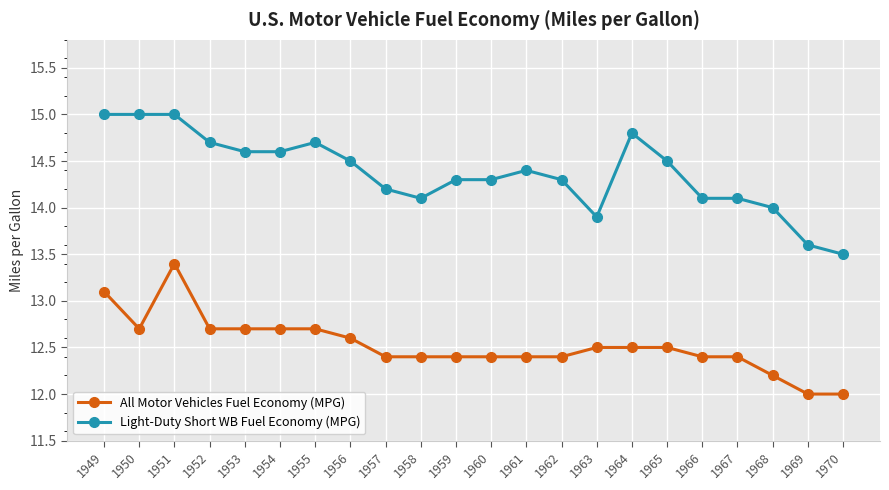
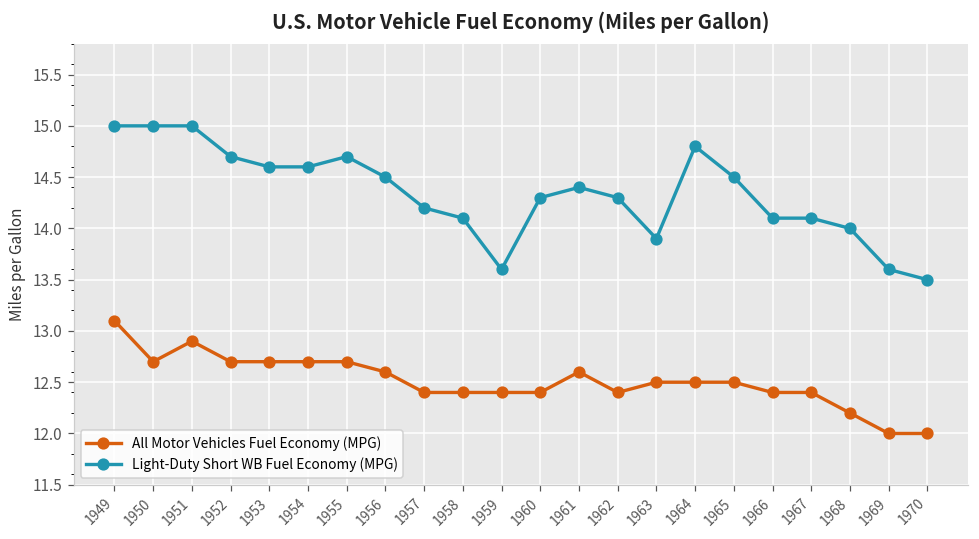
All Motor Vehicles Fuel Economy (MPG), 1951: 13.4 -> 12.9
Light-Duty Short WB Fuel Economy (MPG), 1959: 14.3 -> 13.6
All Motor Vehicles Fuel Economy (MPG), 1961: 12.4 -> 12.6
